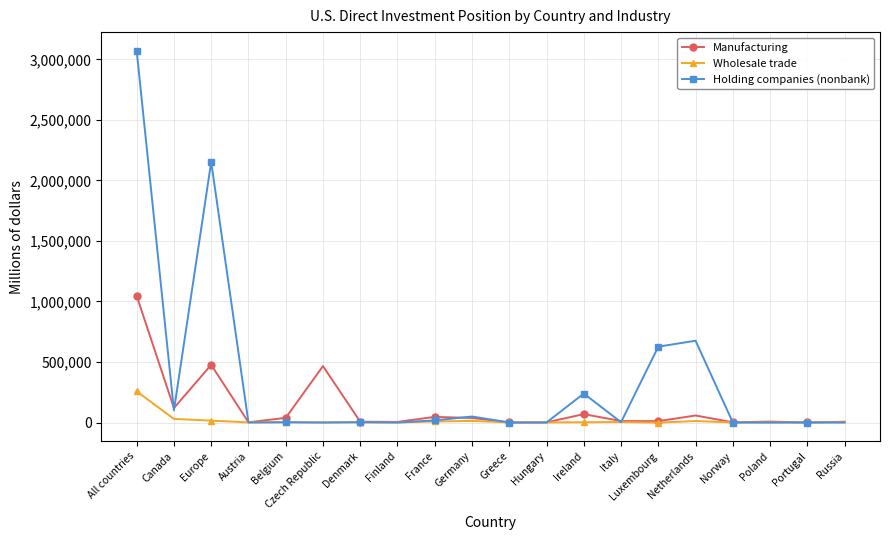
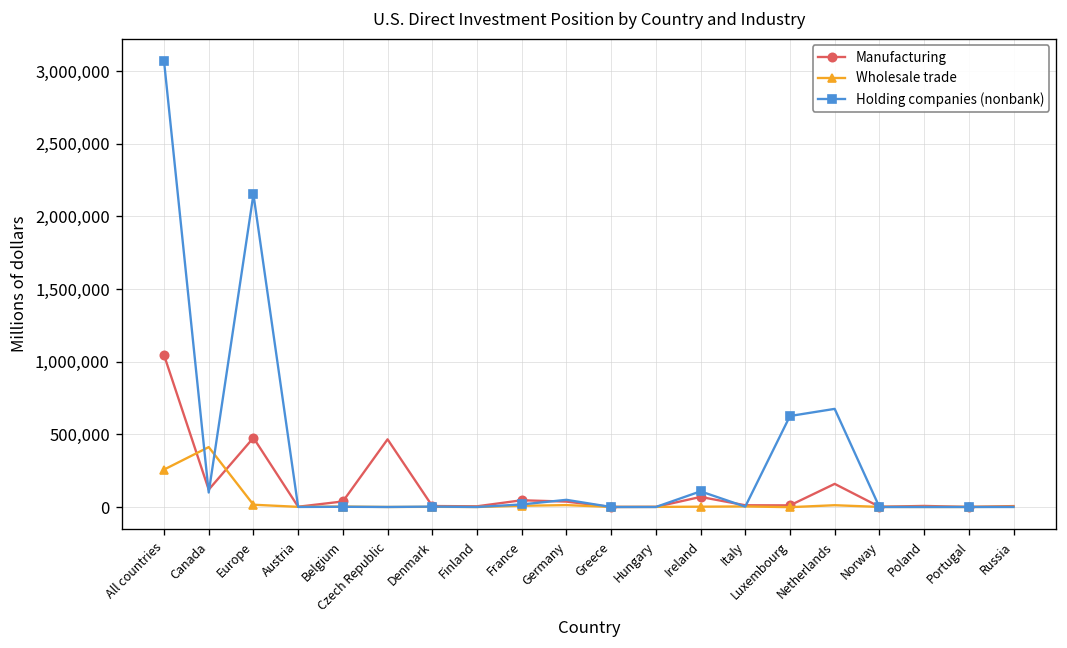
Wholesale trade, Canada: 30,000 -> 410,000
Holding companies (nonbank), Ireland: 240,000 -> 110,000
Manufacturing, Netherlands: 60,000 -> 160,000
